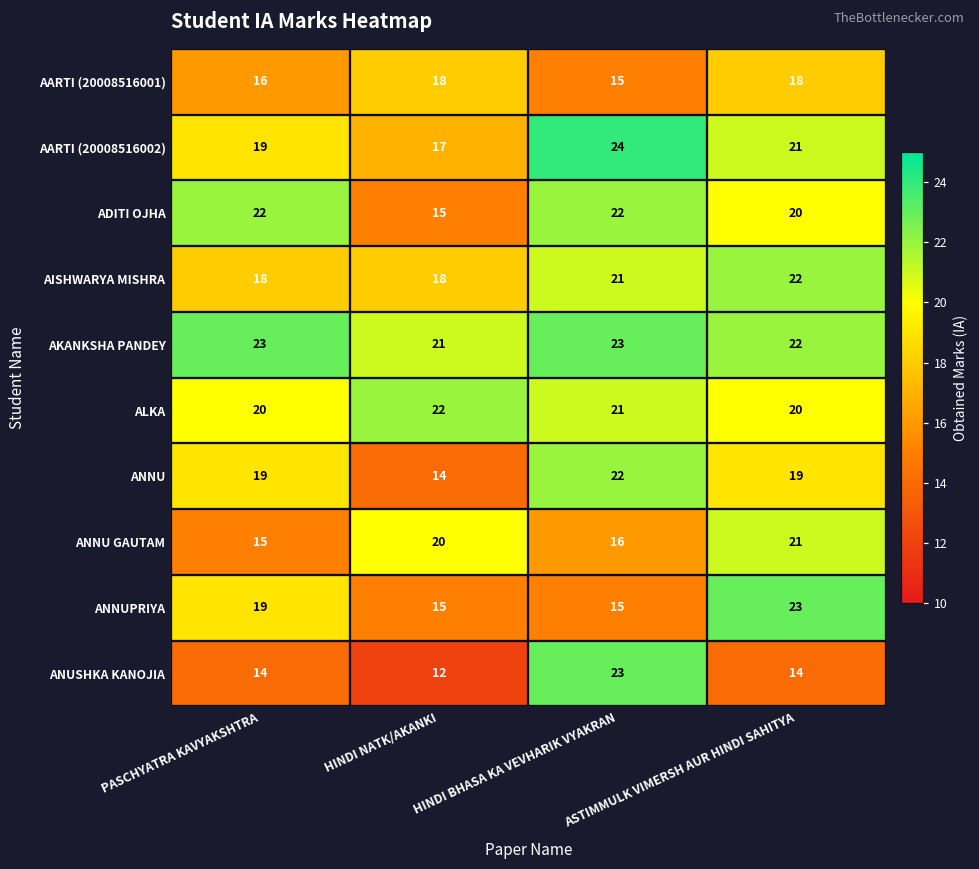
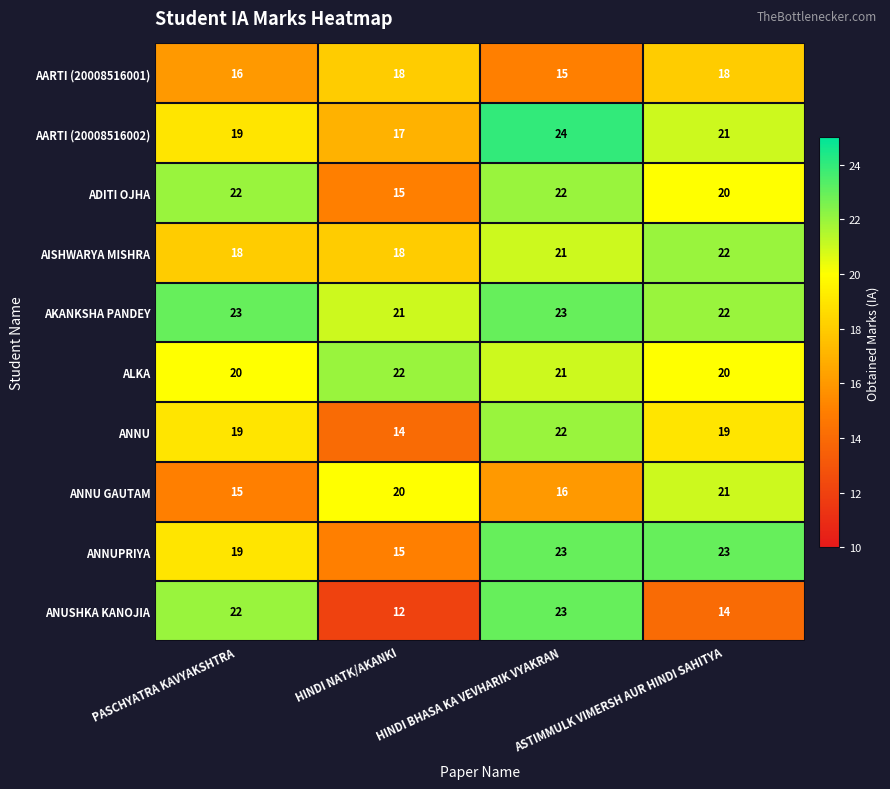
ANNUPRIYA, HINDI BHASA KA VEVHARIK VYAKRAN: 15 -> 23
ANUSHKA KANOJIA, PASCHYATRA KAVYAKSHTRA: 14 -> 22
